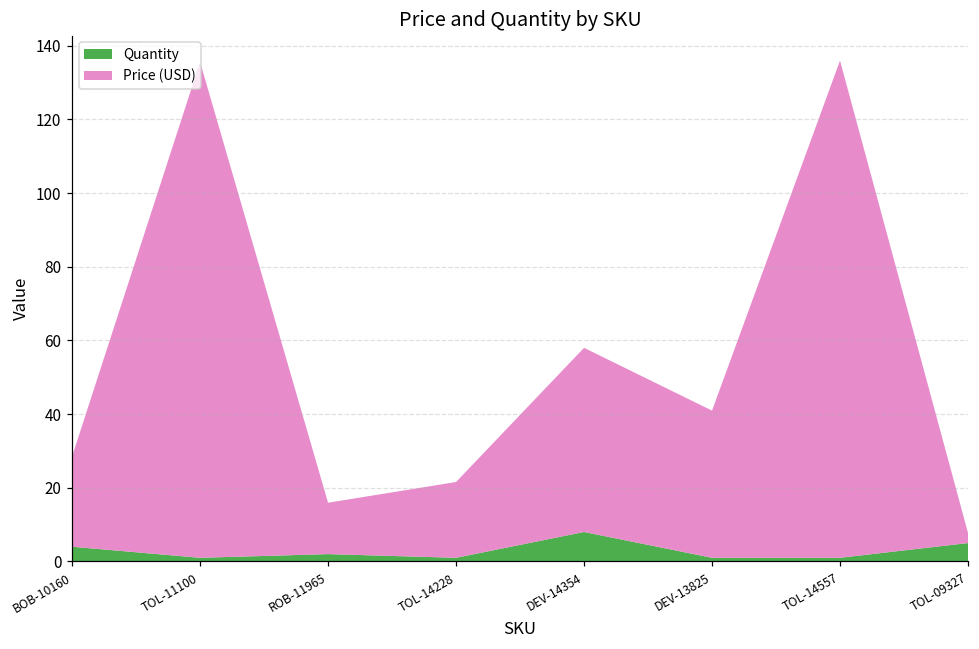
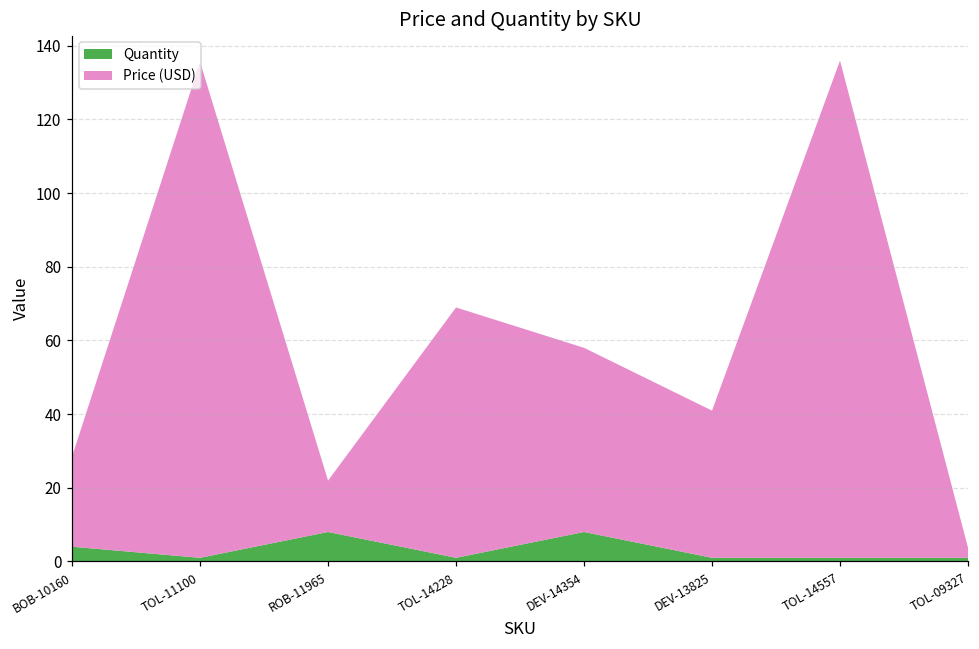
Quantity, ROB-11965: 2 -> 8
Price (USD), TOL-14228: 21 -> 68
Quantity, TOL-09327: 5 -> 1
